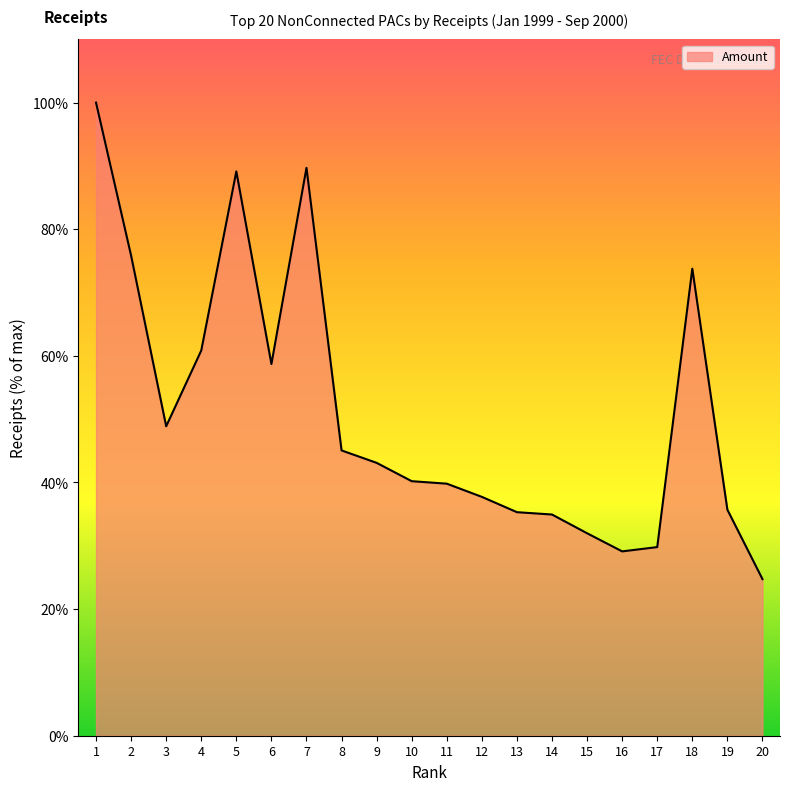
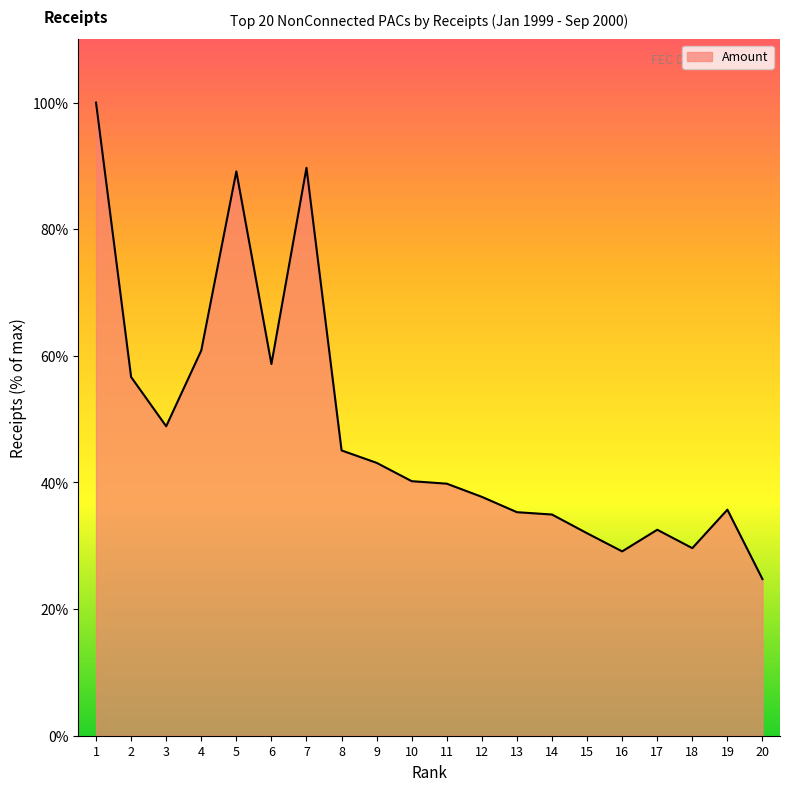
2: 76% -> 57%
17: 30% -> 33%
18: 74% -> 30%
